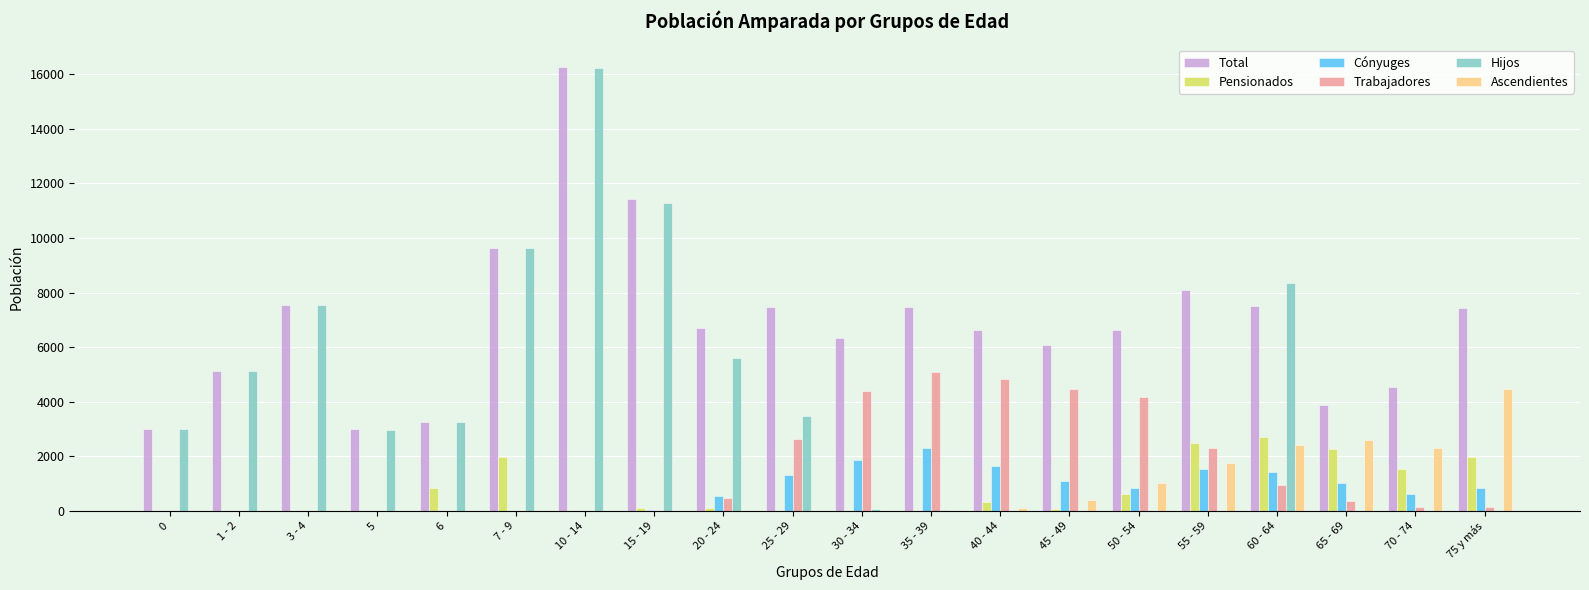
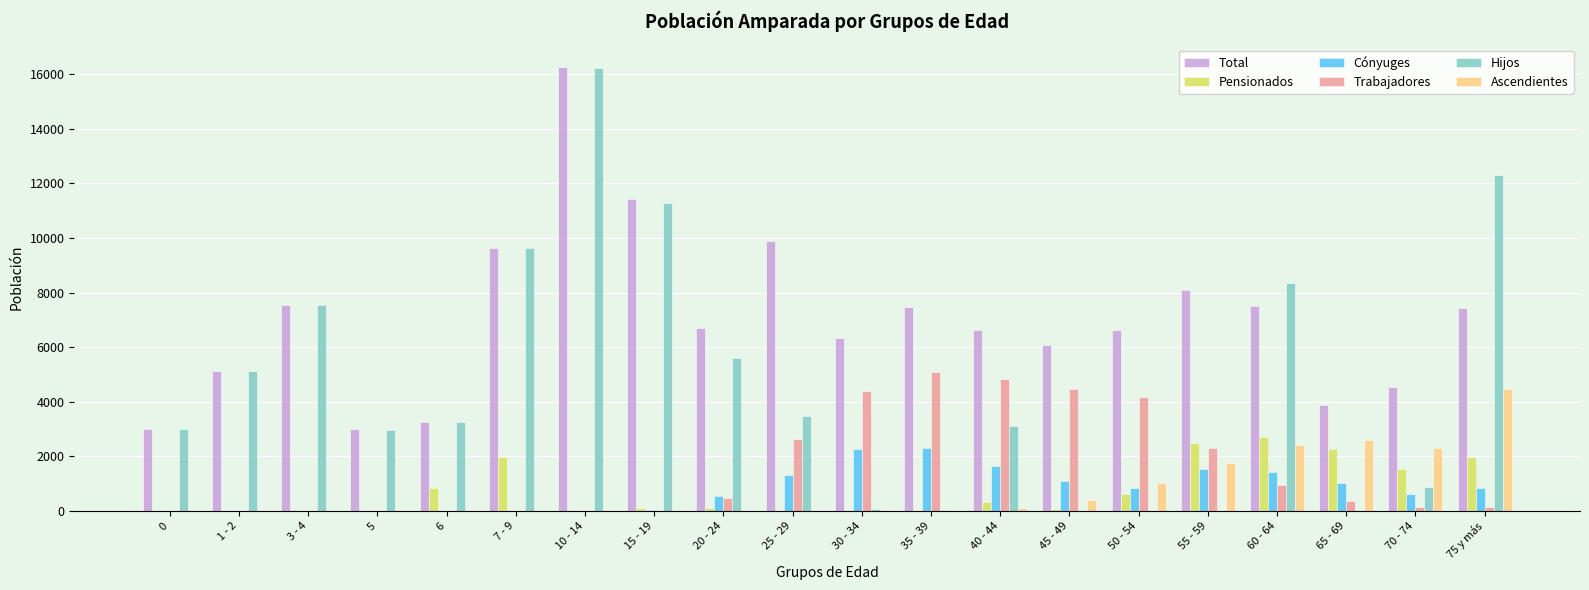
Total, 25 - 29: 7500 -> 9900
Cónyuges, 30 - 34: 1900 -> 2300
Hijos, 40 - 44: 0 -> 3100
Hijos, 70 - 74: 0 -> 900
Hijos, 75 y más: 0 -> 12300
